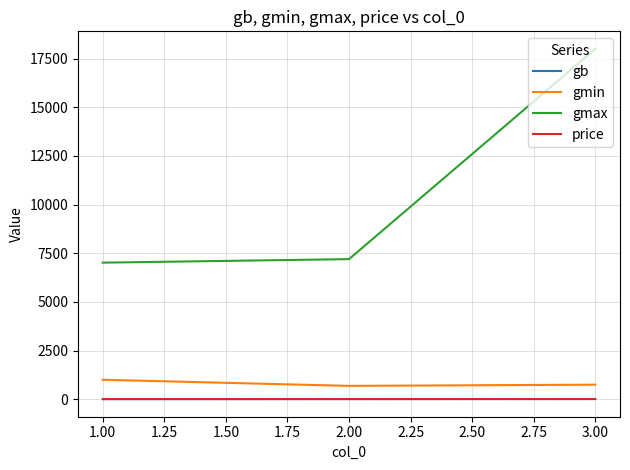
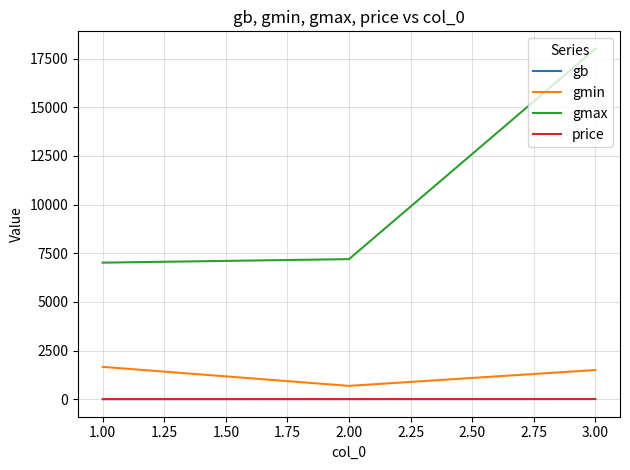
gmin, 1.00: 1000 -> 1700
gmin, 3.00: 700 -> 1500
